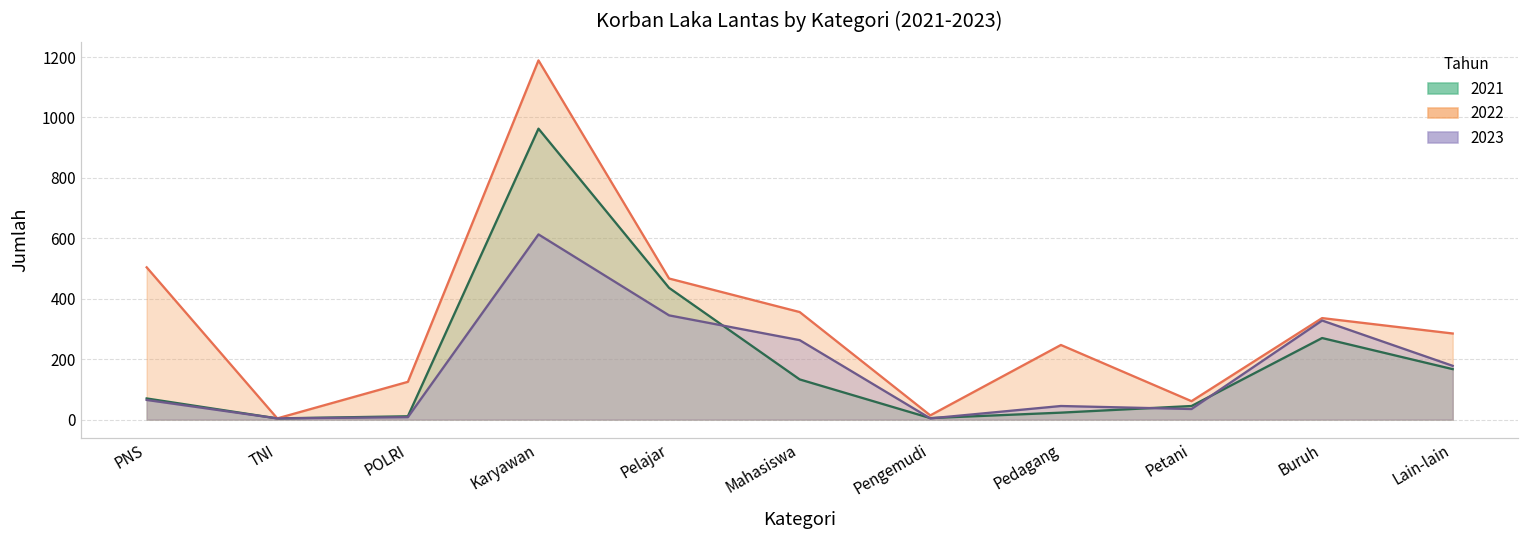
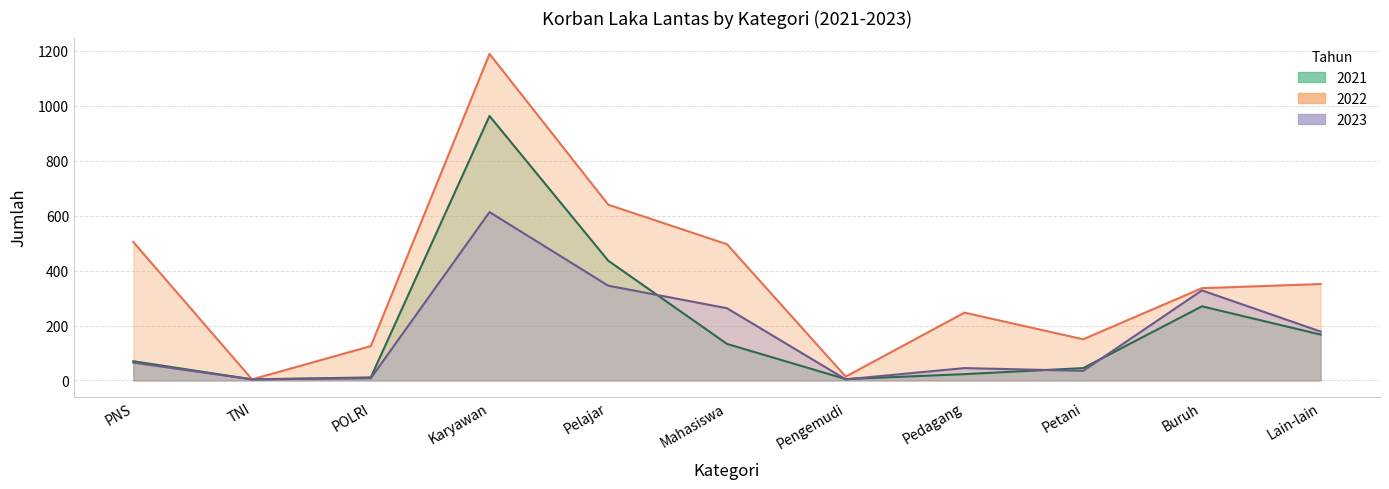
2022, Pelajar: 470 -> 640
2022, Mahasiswa: 360 -> 500
2022, Petani: 60 -> 150
2022, Lain-lain: 290 -> 350
